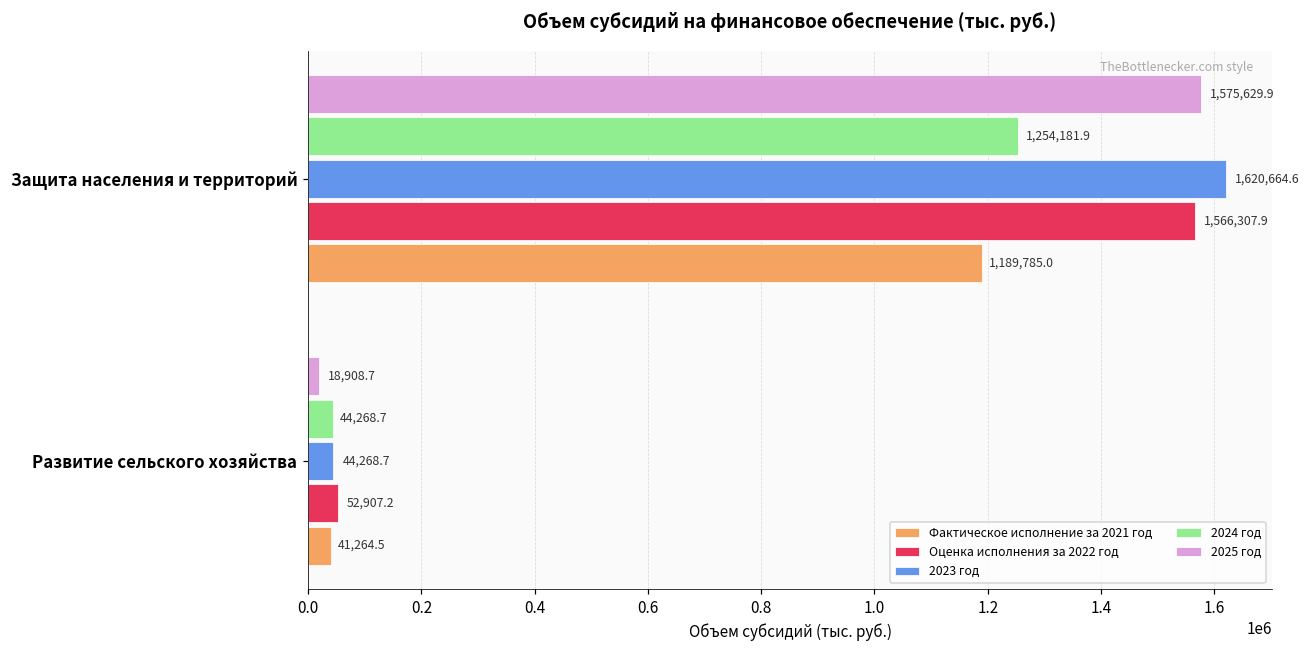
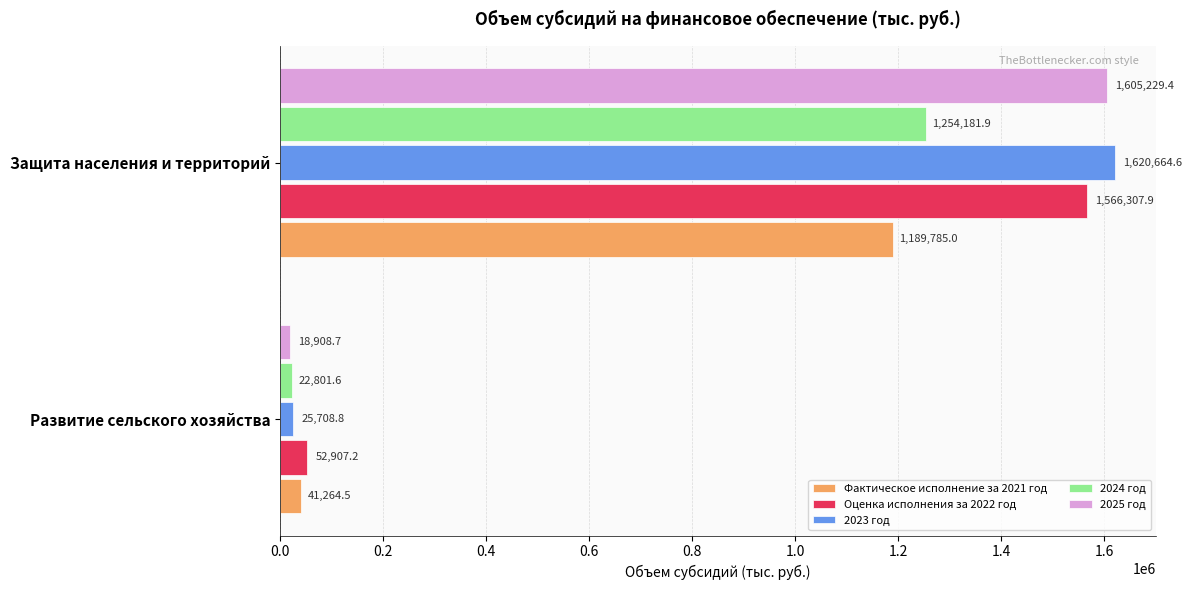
2025 год, Защита населения и территорий: 1,575,629.9 -> 1,605,229.4
2024 год, Развитие сельского хозяйства: 44,268.7 -> 22,801.6
2023 год, Развитие сельского хозяйства: 44,268.7 -> 25,708.8
